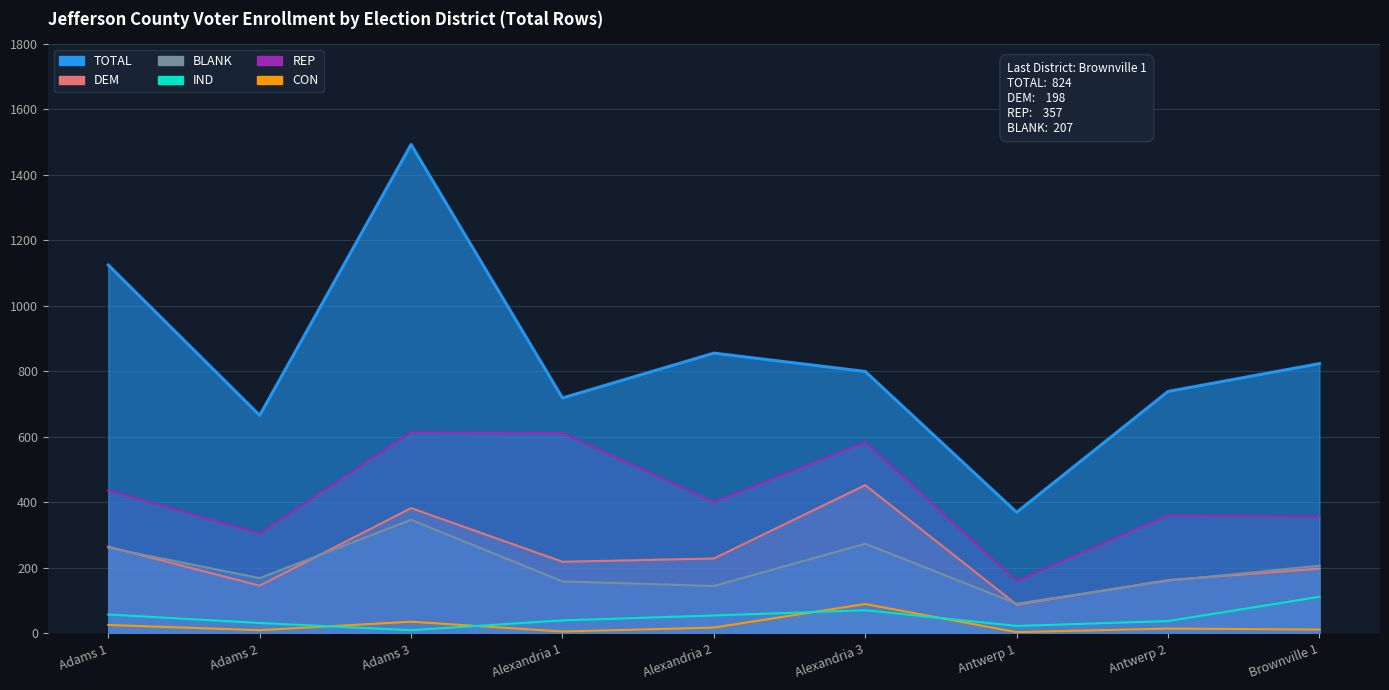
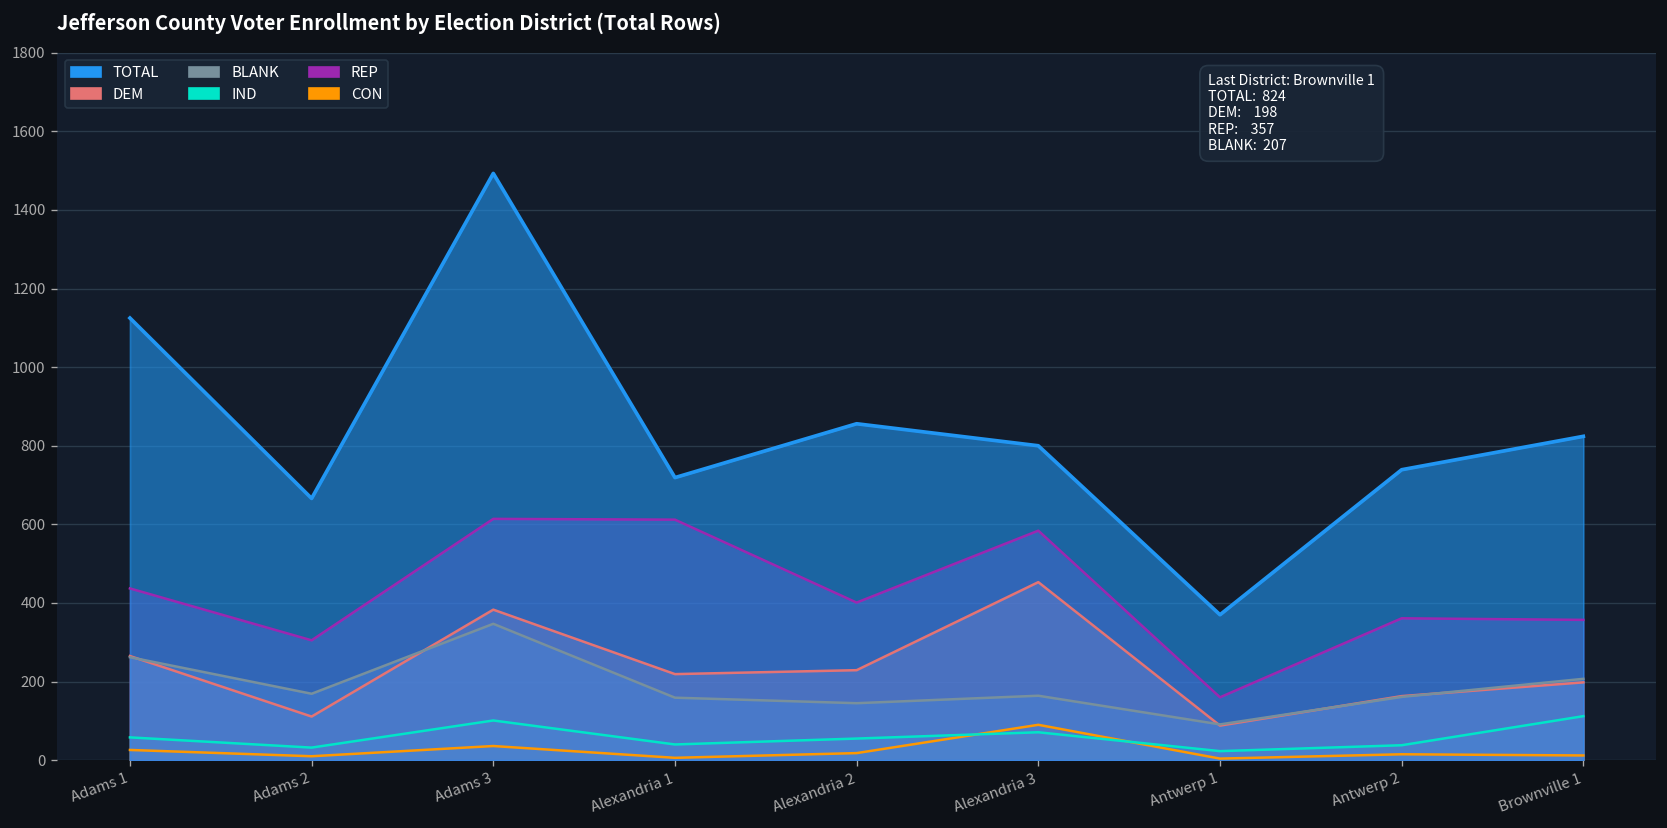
DEM, Adams 2: 150 -> 110
IND, Adams 3: 10 -> 100
BLANK, Alexandria 3: 270 -> 160
